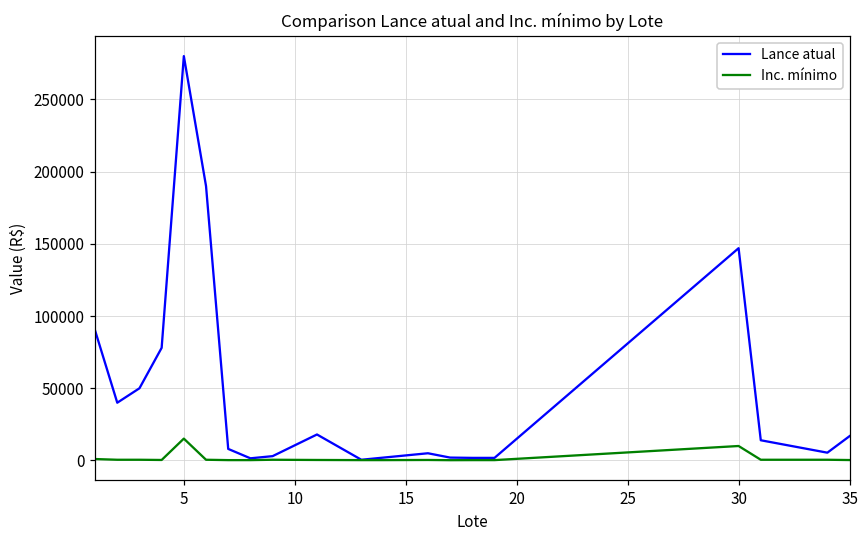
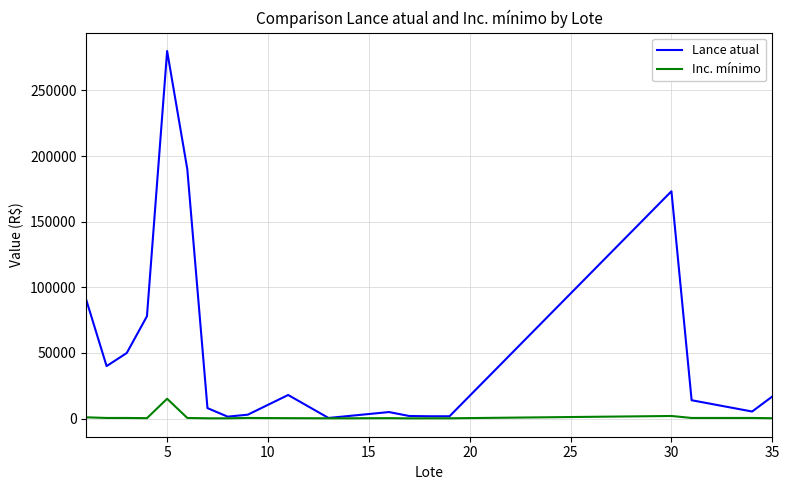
Lance atual, 30: 147000 -> 173000
Inc. mínimo, 30: 10000 -> 2000
